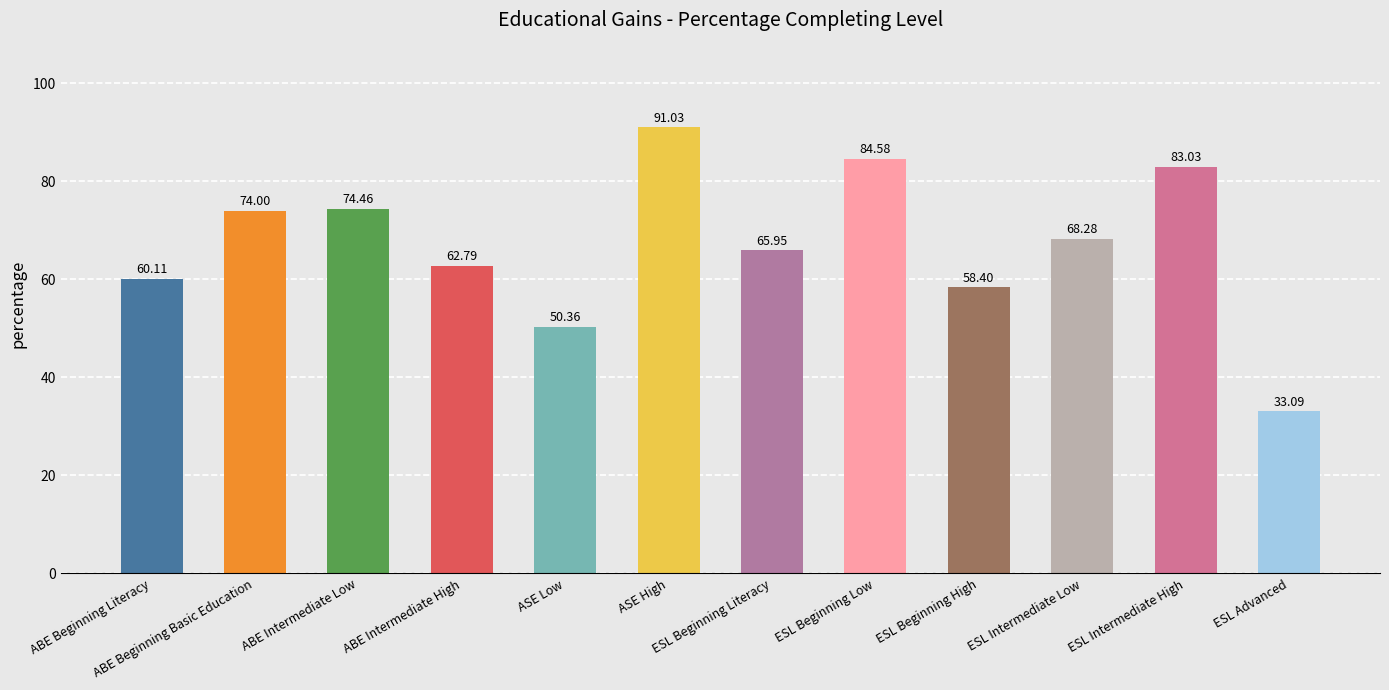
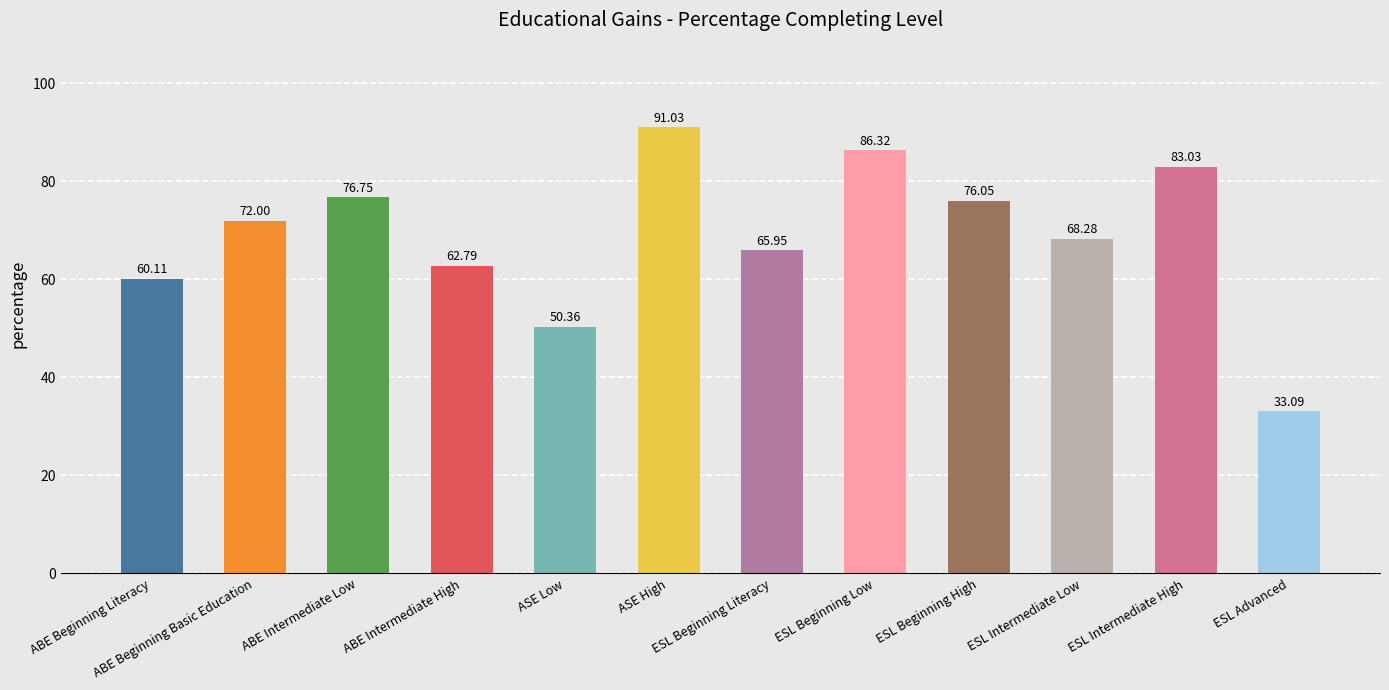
ABE Beginning Basic Education: 74.00 -> 72.00
ABE Intermediate Low: 74.46 -> 76.75
ESL Beginning Low: 84.58 -> 86.32
ESL Beginning High: 58.40 -> 76.05
